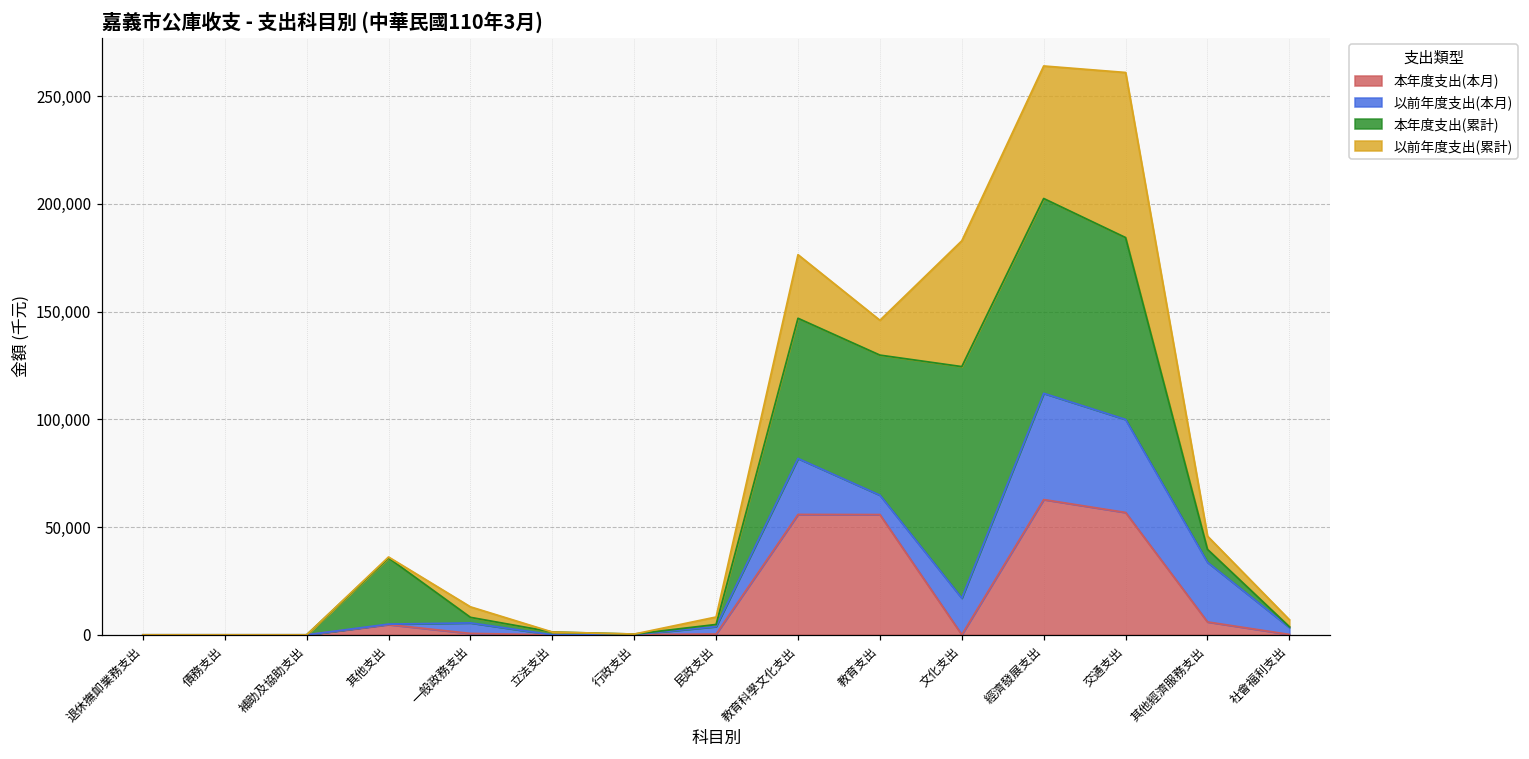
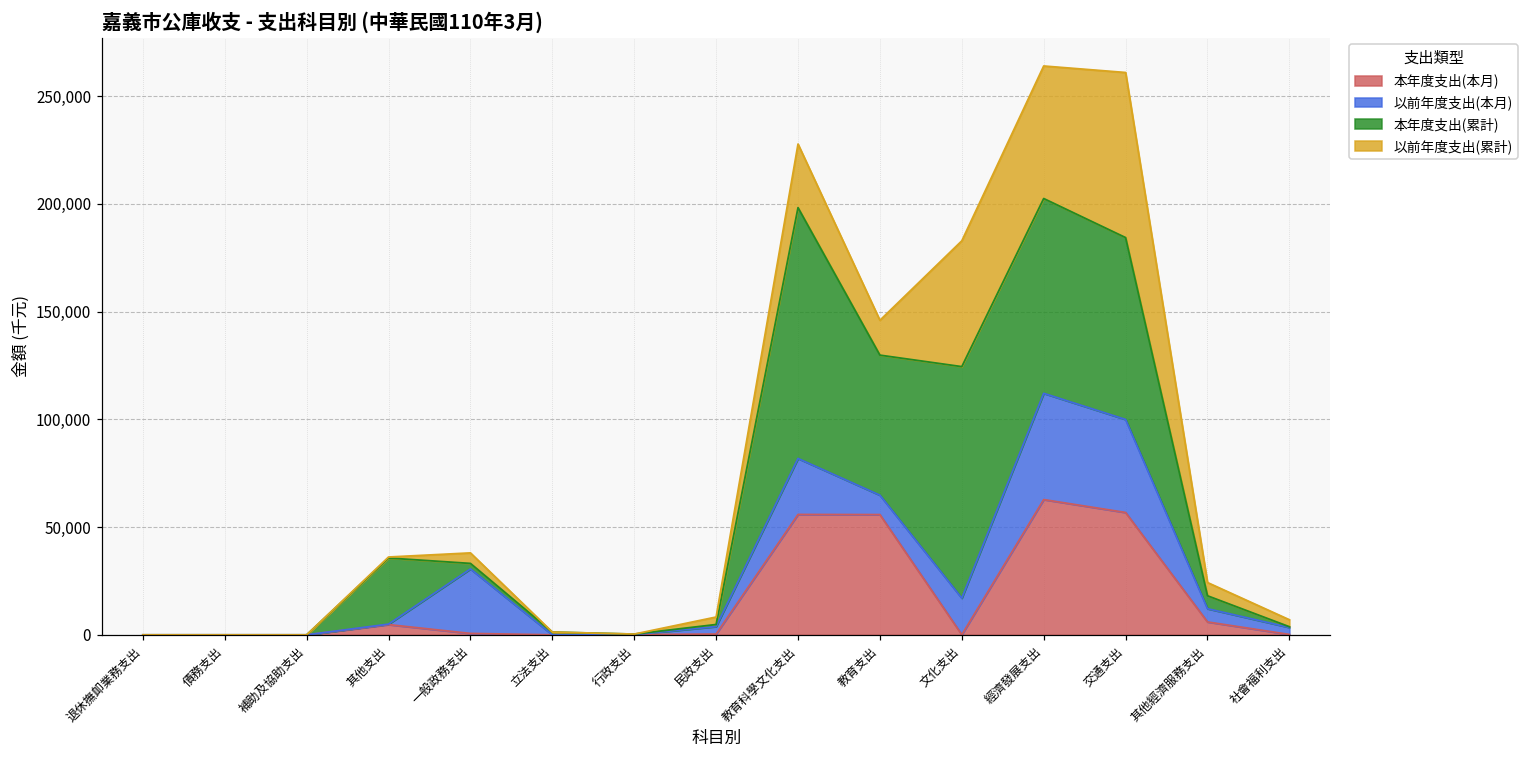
以前年度支出(本月), 一般政務支出: 5,000 -> 30,000
本年度支出(累計), 教育科學文化支出: 65,000 -> 116,000
以前年度支出(本月), 其他經濟服務支出: 28,000 -> 6,000
